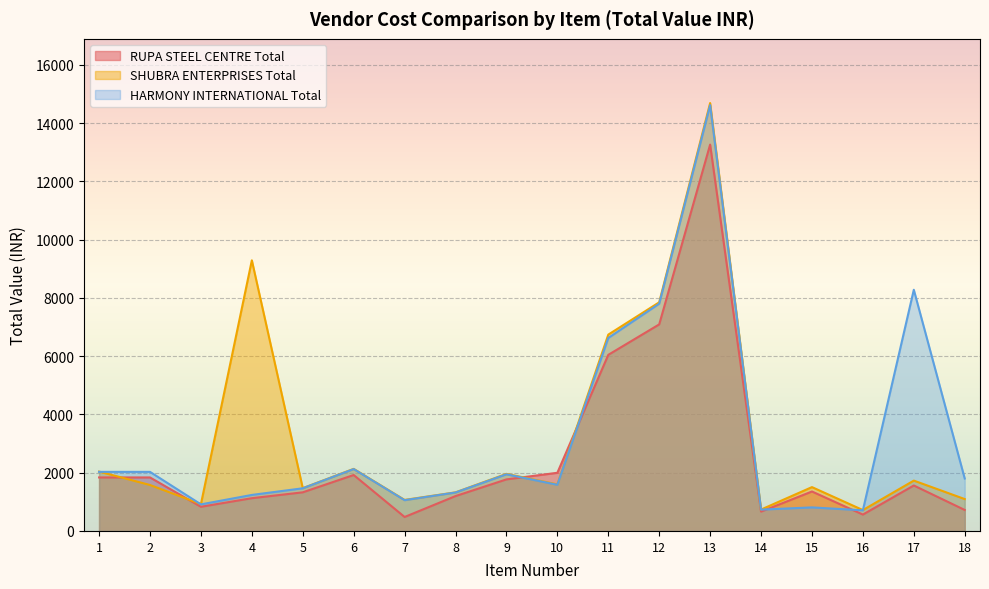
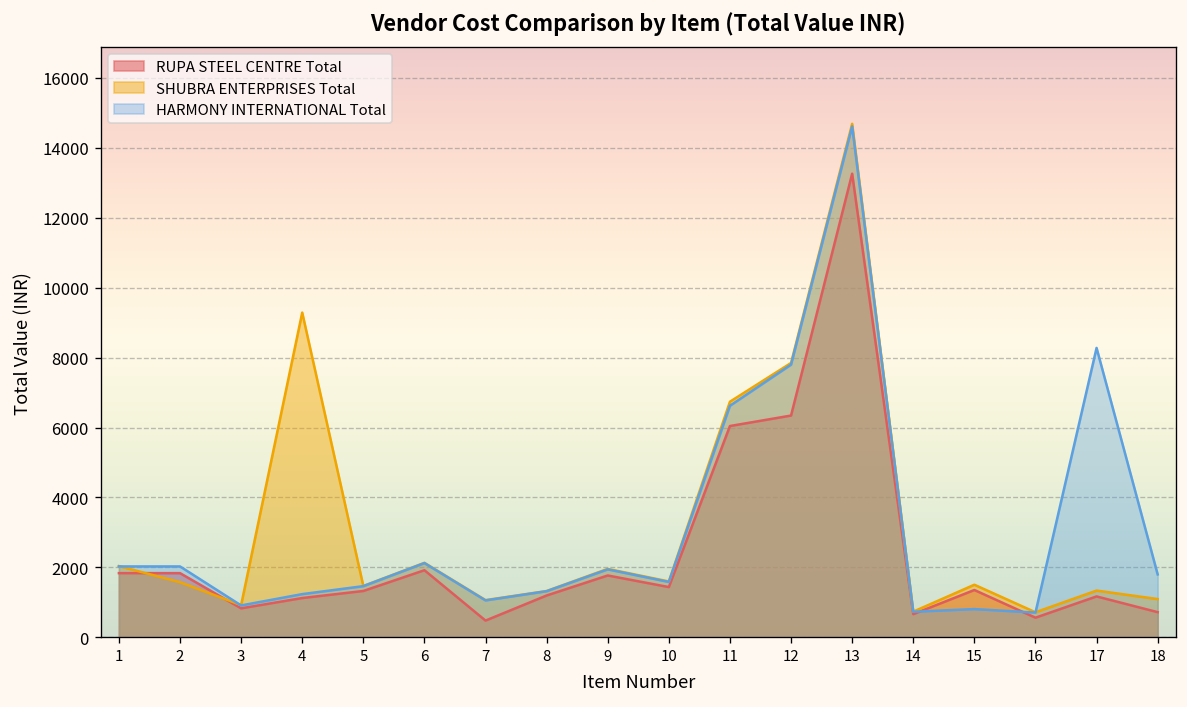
RUPA STEEL CENTRE Total, 10: 2000 -> 1400
RUPA STEEL CENTRE Total, 12: 7100 -> 6300
RUPA STEEL CENTRE Total, 17: 1600 -> 1200
SHUBRA ENTERPRISES Total, 17: 1700 -> 1300
